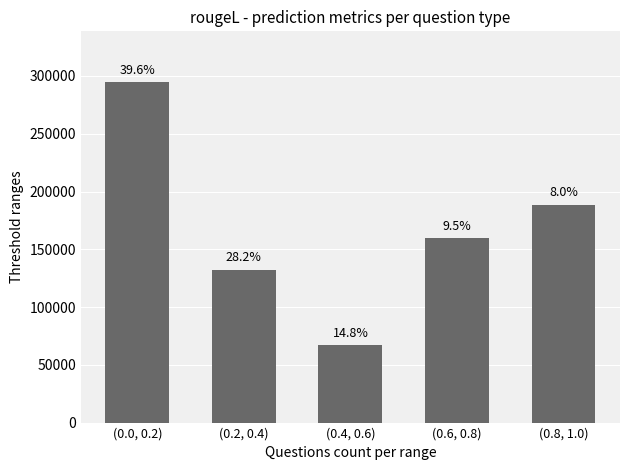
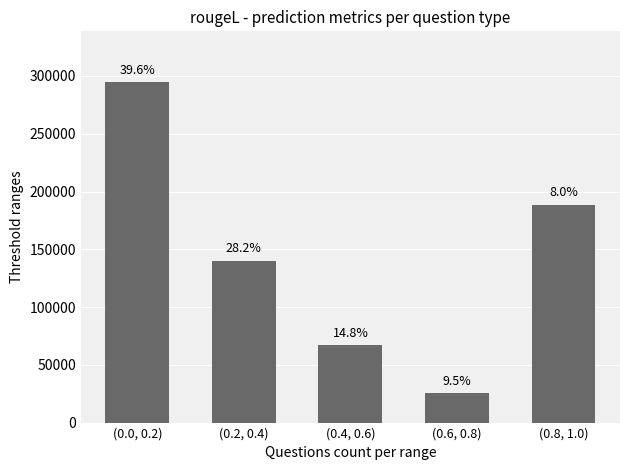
(0.2, 0.4): 132000 -> 140000
(0.6, 0.8): 159000 -> 25000
